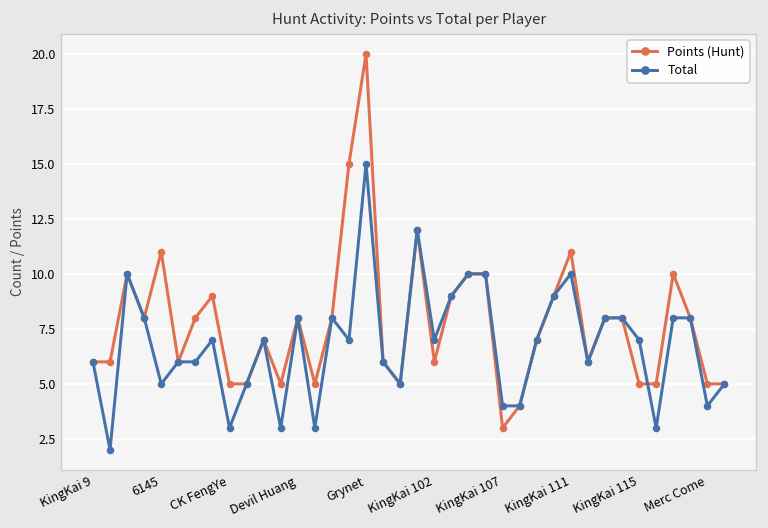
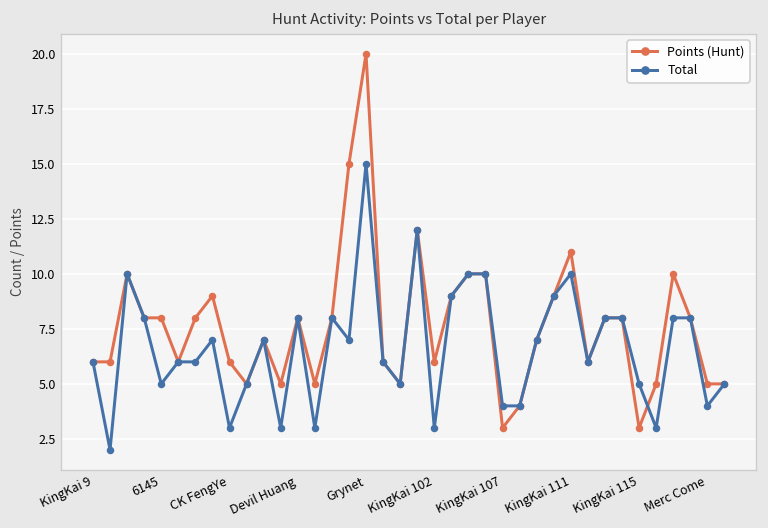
Points (Hunt), 6145: 11 -> 8
Points (Hunt), CK FengYe: 5 -> 6
Total, KingKai 102: 7 -> 3
Points (Hunt), KingKai 115: 5 -> 3
Total, KingKai 115: 7 -> 5
